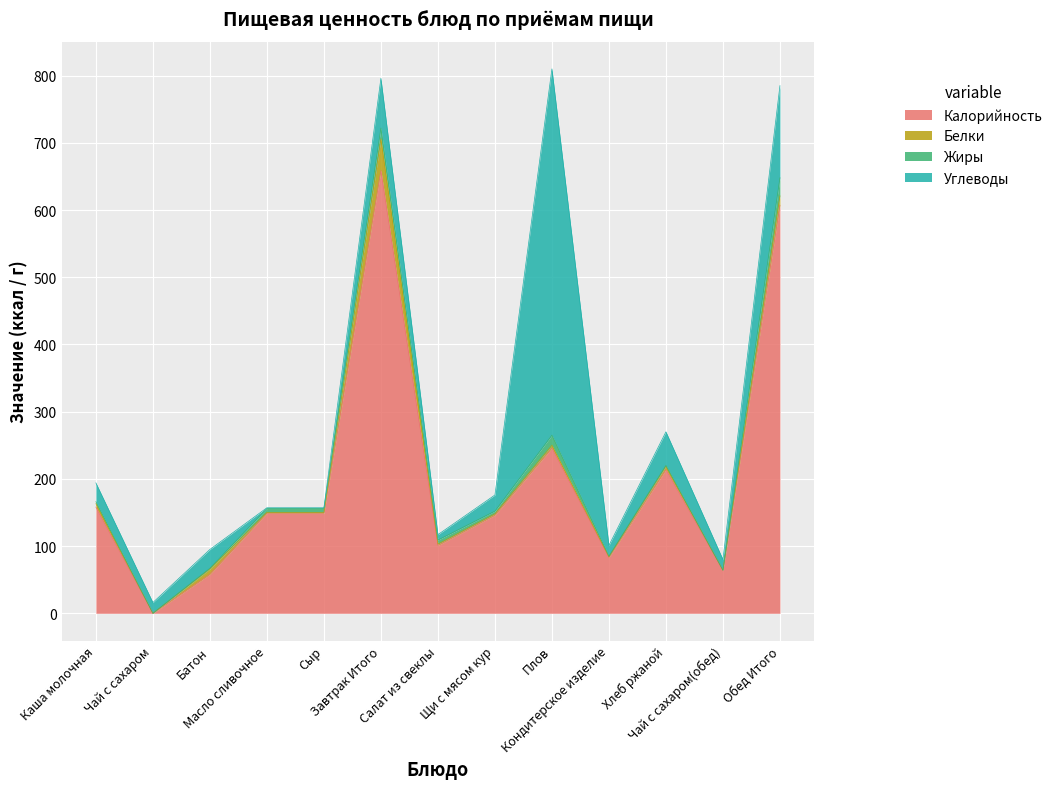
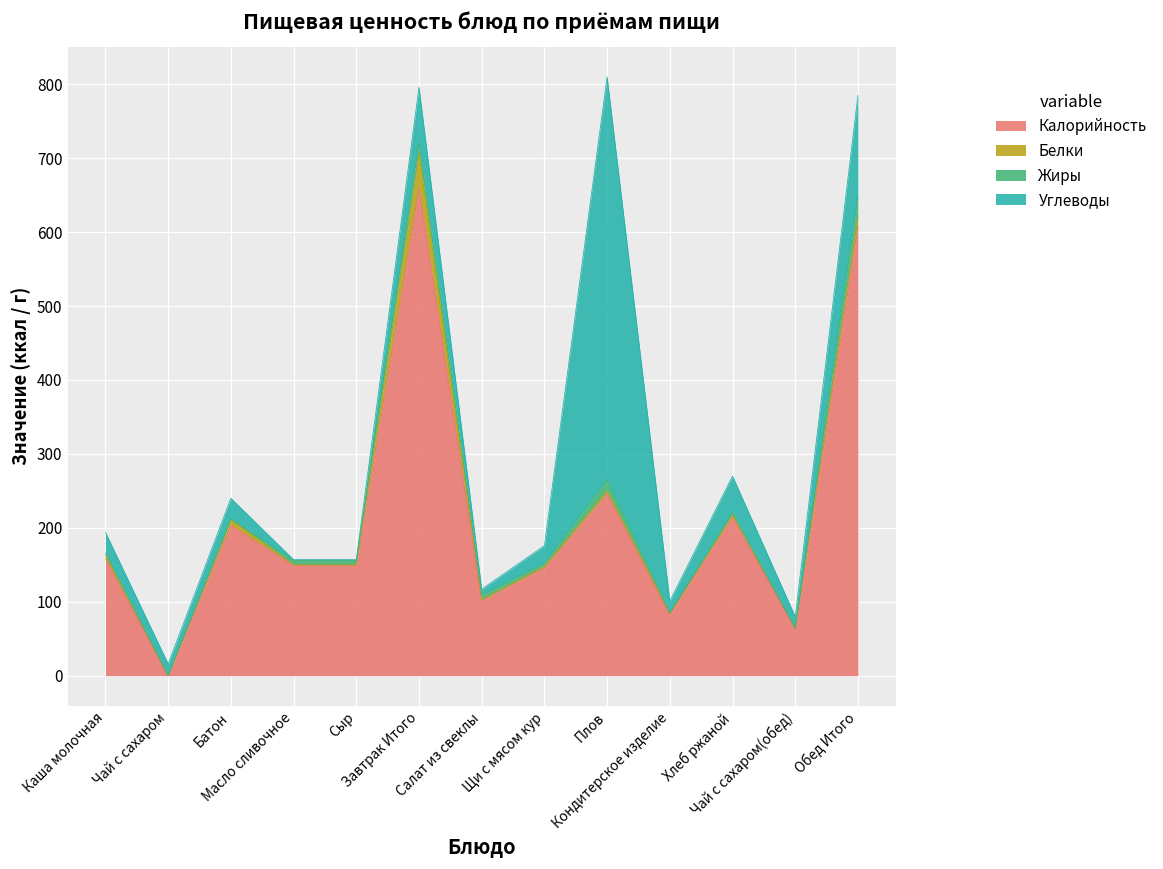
Калорийность, Батон: 60 -> 200
